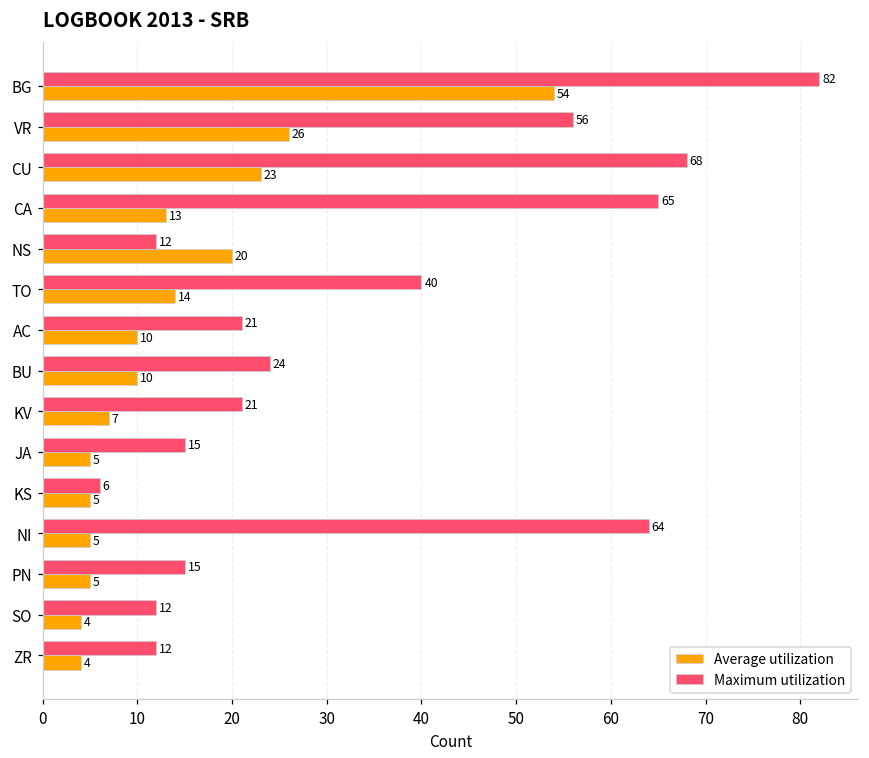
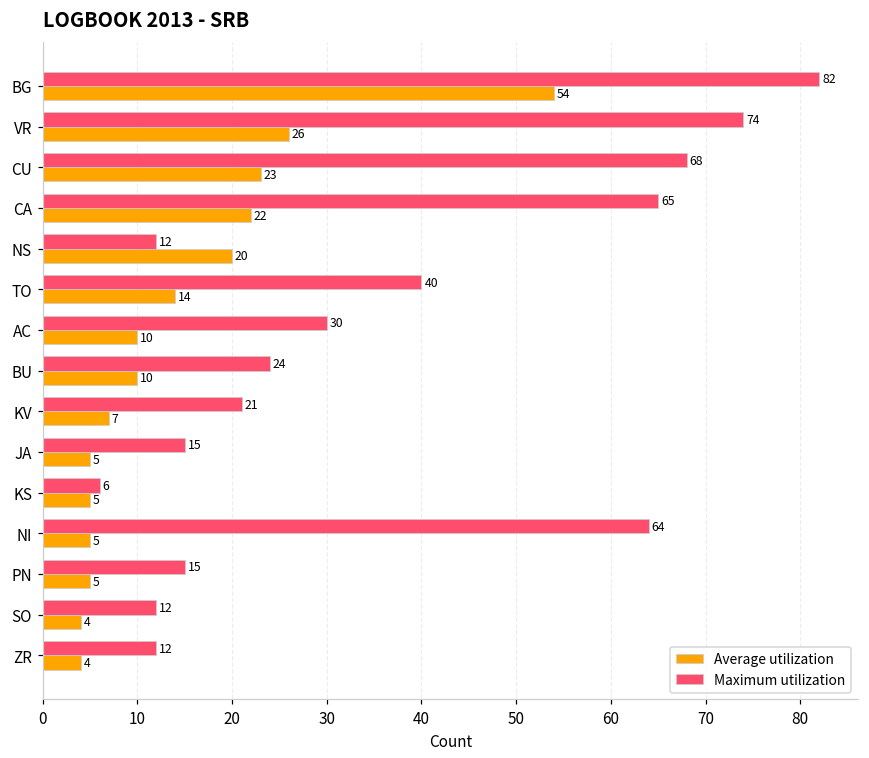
Maximum utilization, VR: 56 -> 74
Average utilization, CA: 13 -> 22
Maximum utilization, AC: 21 -> 30
